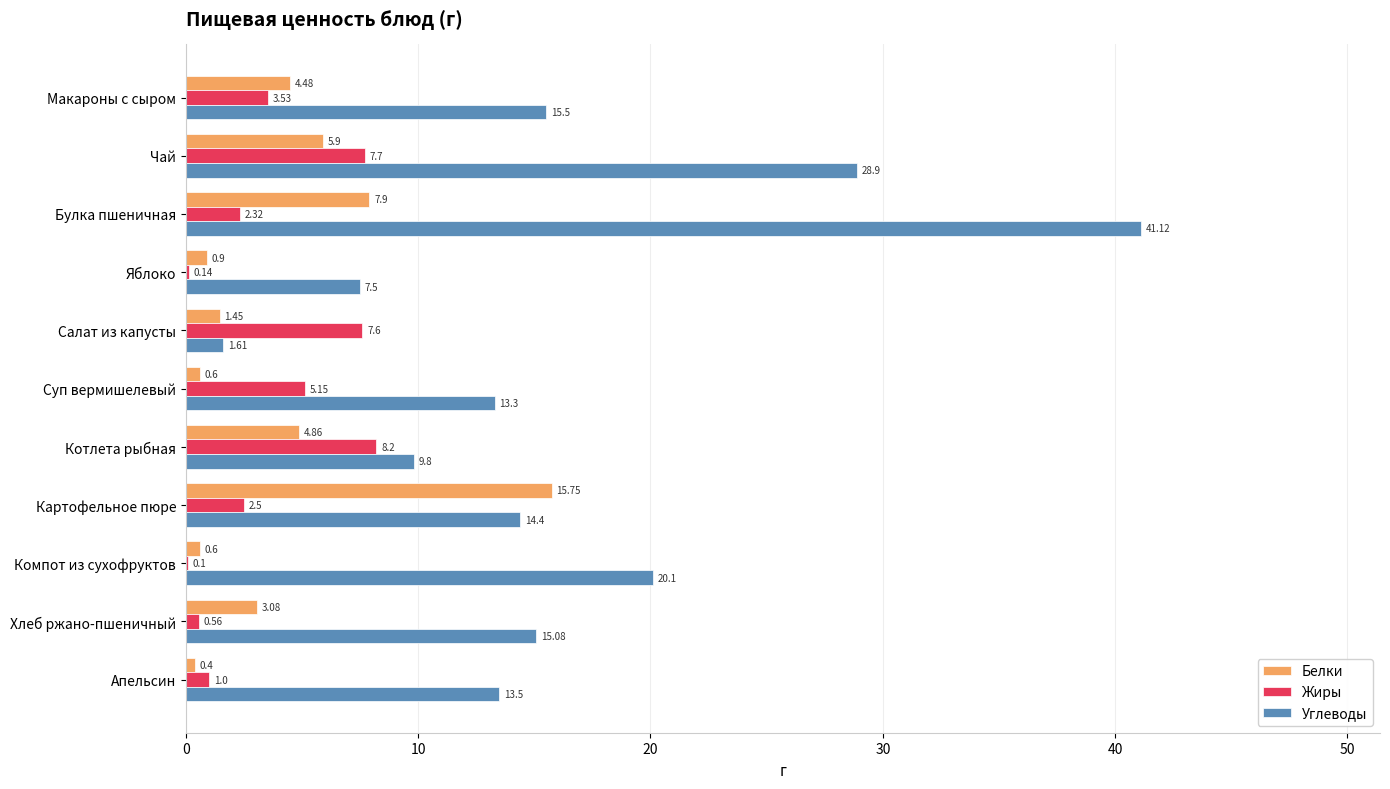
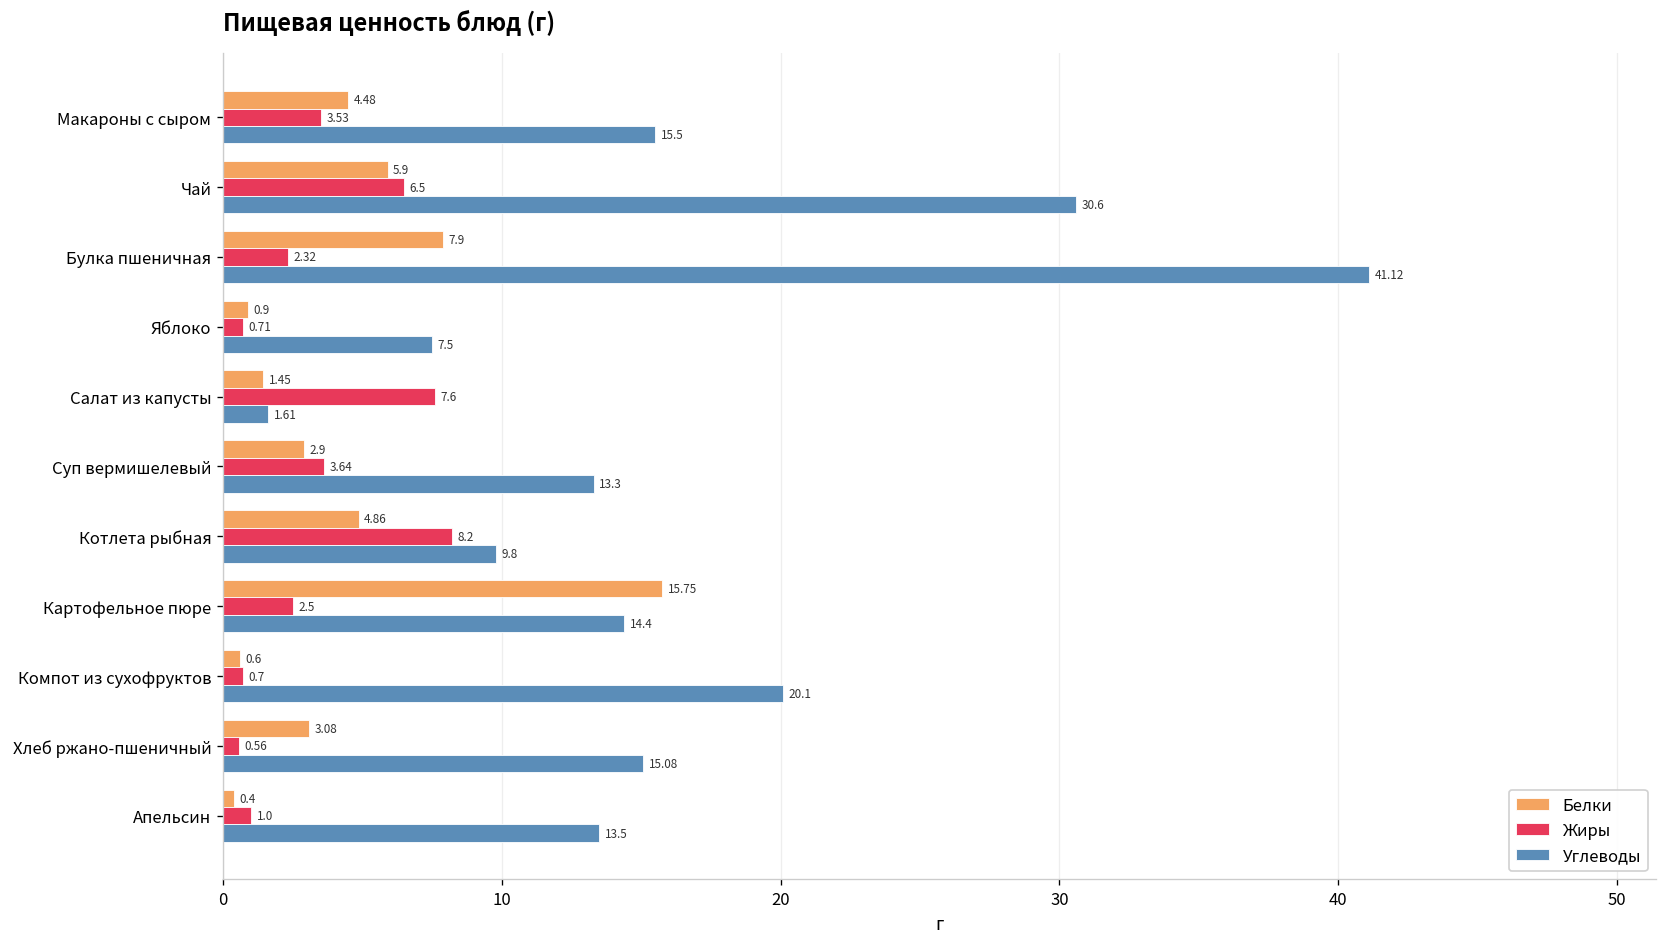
Жиры, Чай: 7.7 -> 6.5
Углеводы, Чай: 28.9 -> 30.6
Жиры, Яблоко: 0.14 -> 0.71
Белки, Суп вермишелевый: 0.6 -> 2.9
Жиры, Суп вермишелевый: 5.15 -> 3.64
Жиры, Компот из сухофруктов: 0.1 -> 0.7
